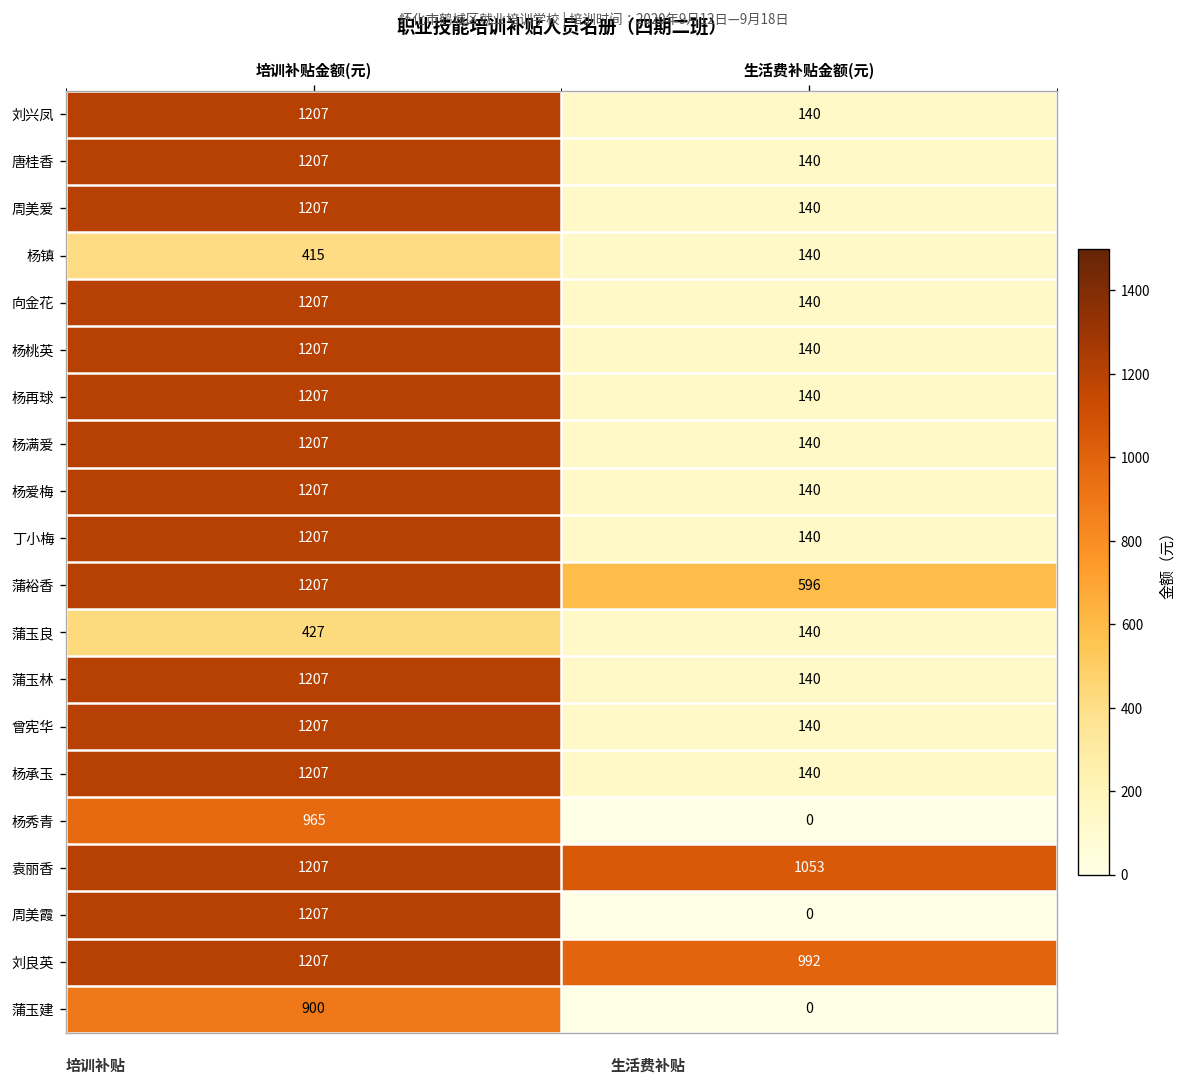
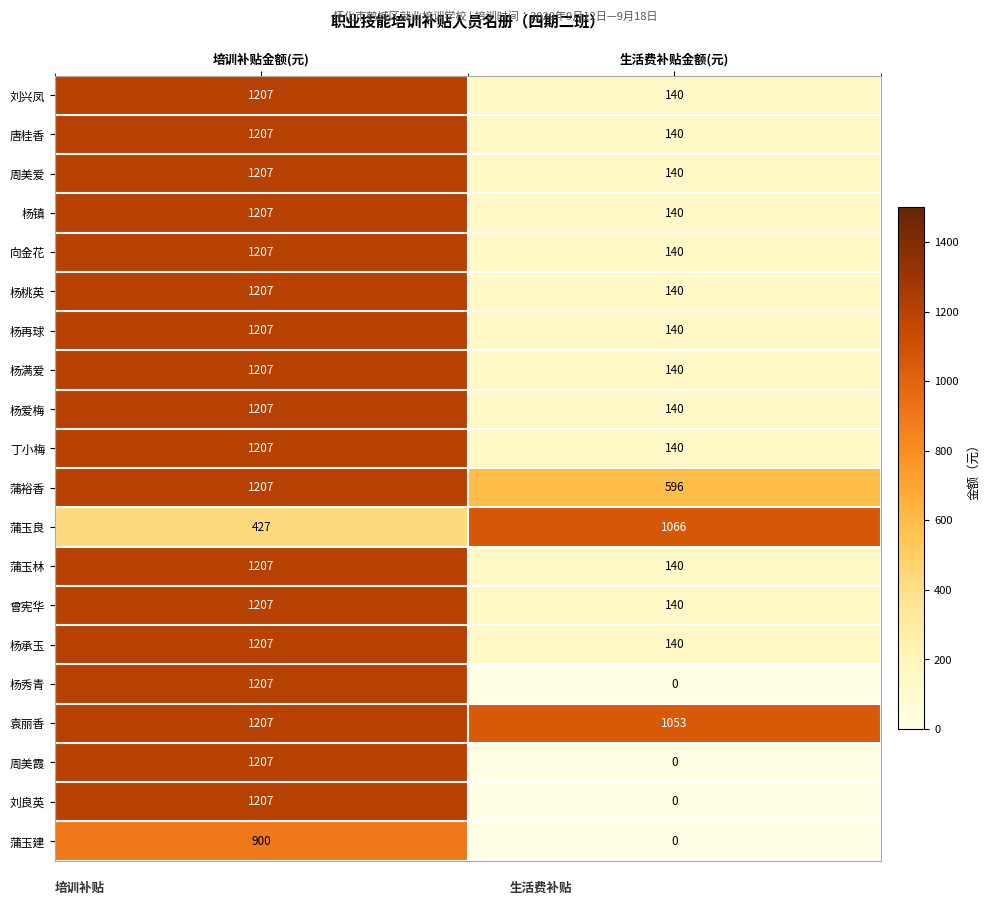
杨镇, 培训补贴金额(元): 415 -> 1207
蒲玉良, 生活费补贴金额(元): 140 -> 1066
杨秀青, 培训补贴金额(元): 965 -> 1207
刘良英, 生活费补贴金额(元): 992 -> 0
